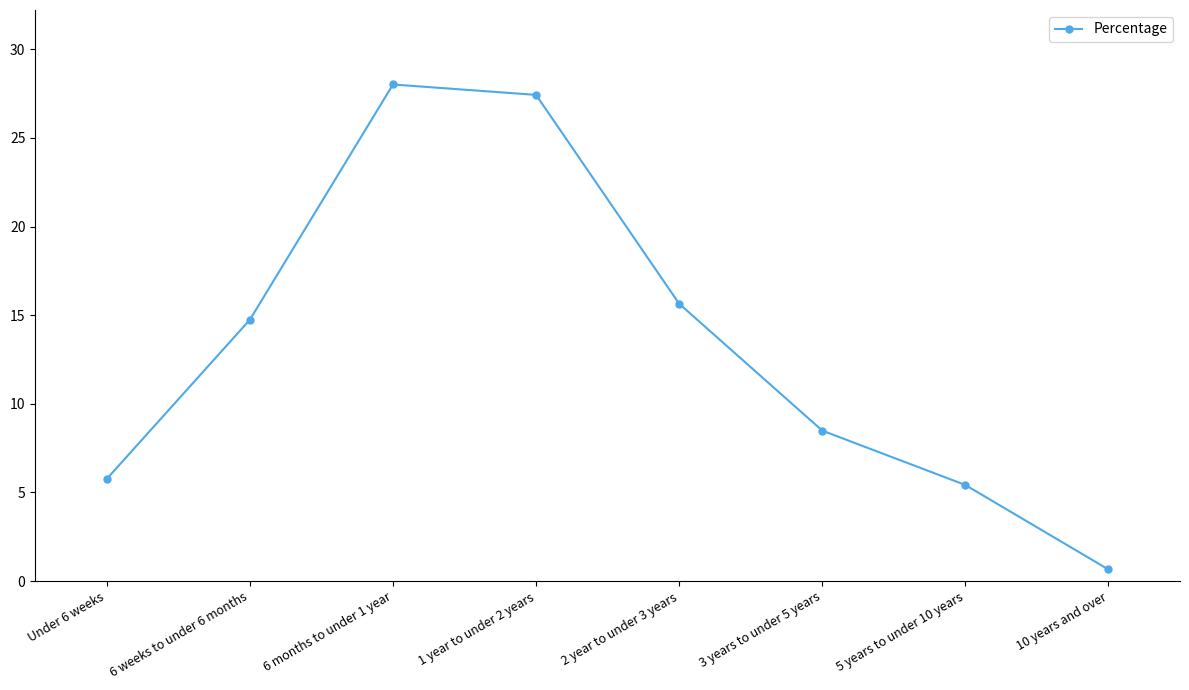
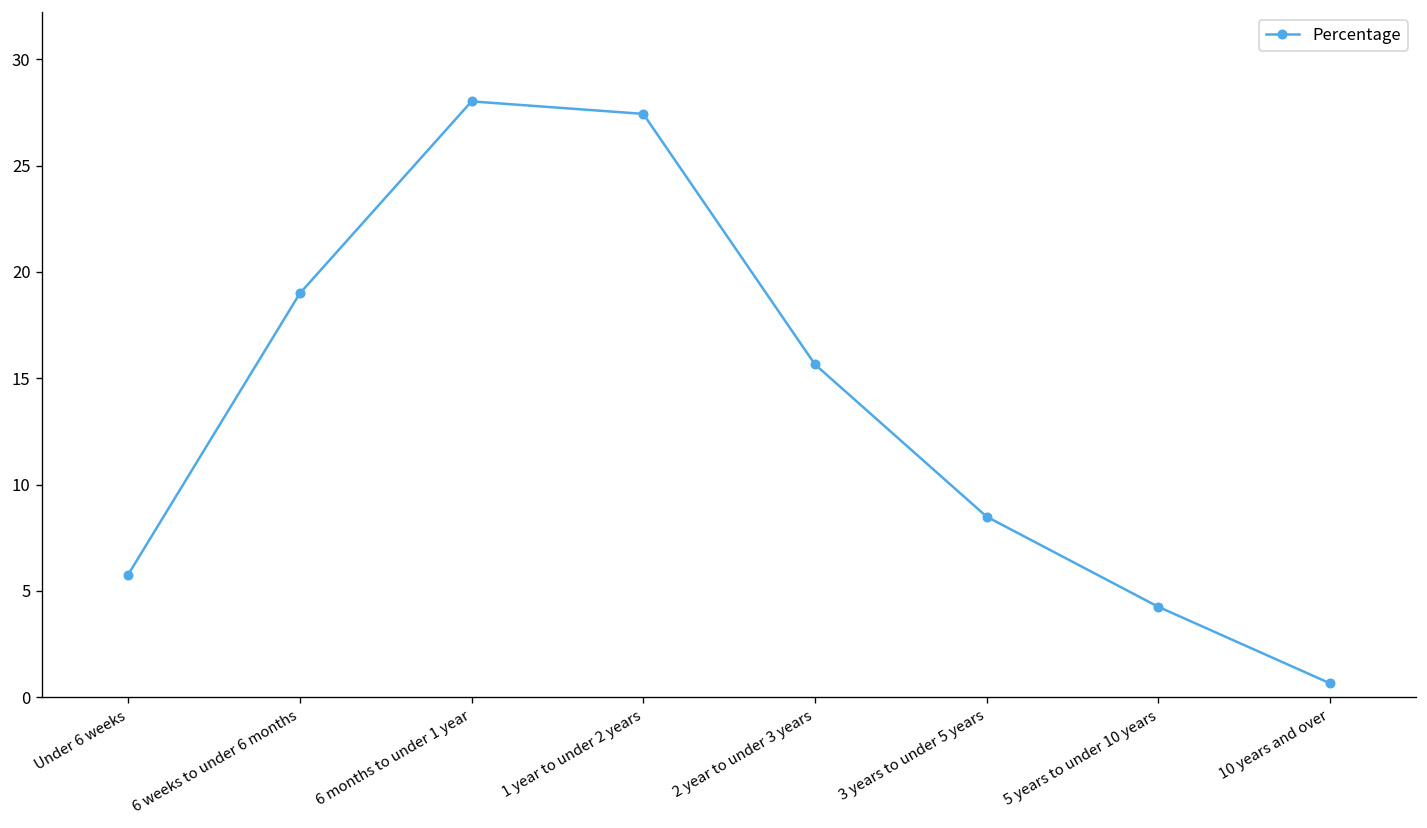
6 weeks to under 6 months: 14.7 -> 19.0
5 years to under 10 years: 5.4 -> 4.3
